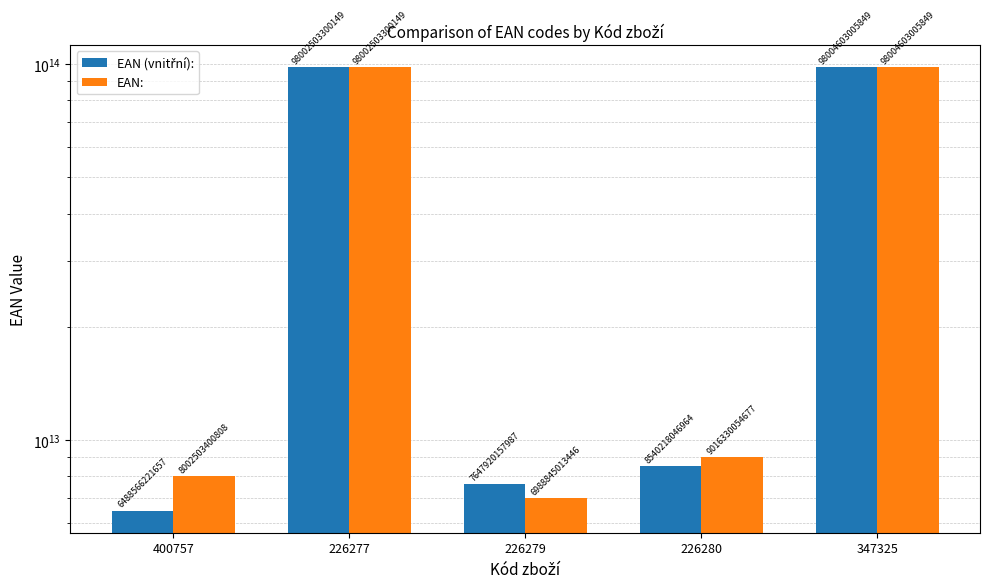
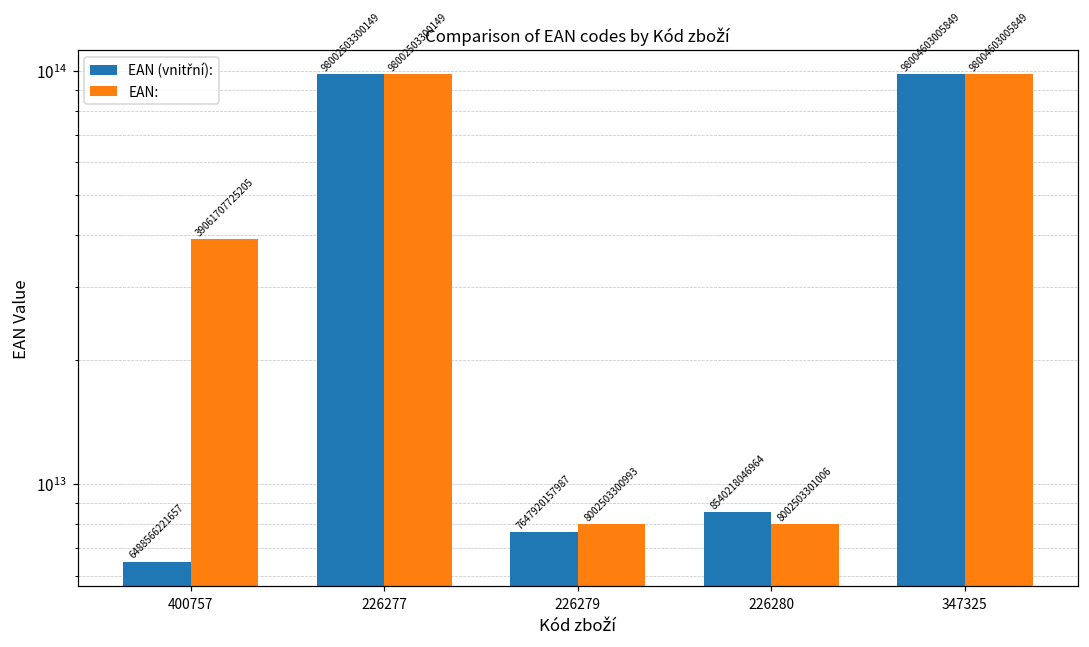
EAN:, 400757: 8002503400808 -> 39061707725205
EAN:, 226279: 6988845013446 -> 8002503300993
EAN:, 226280: 9016330054677 -> 8002503301006
